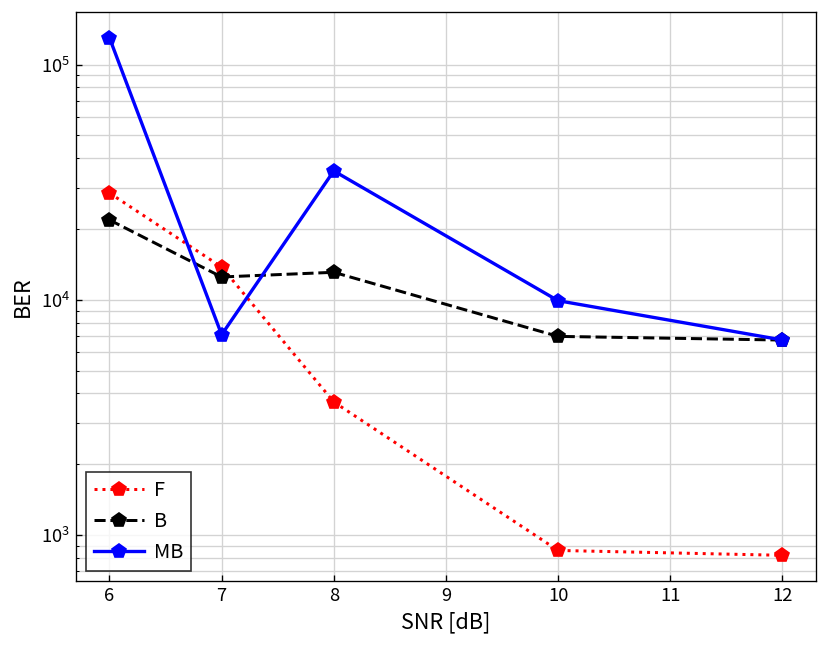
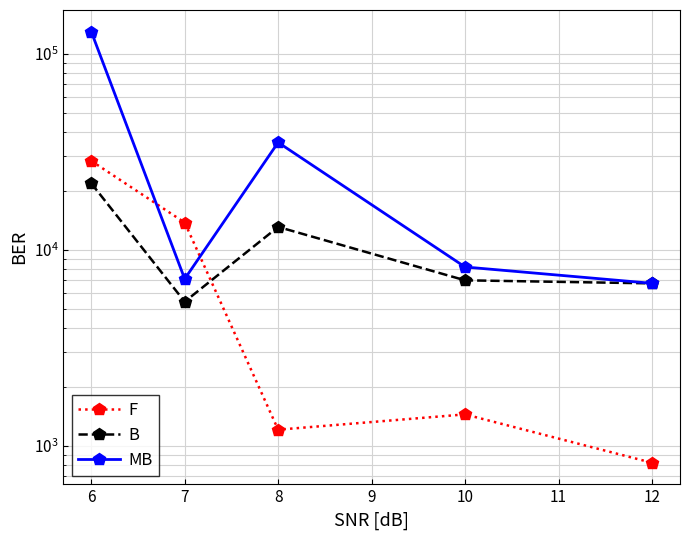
B, 7: 13000 -> 5400
F, 8: 3700 -> 1200
F, 10: 900 -> 1400
MB, 10: 10000 -> 8200
